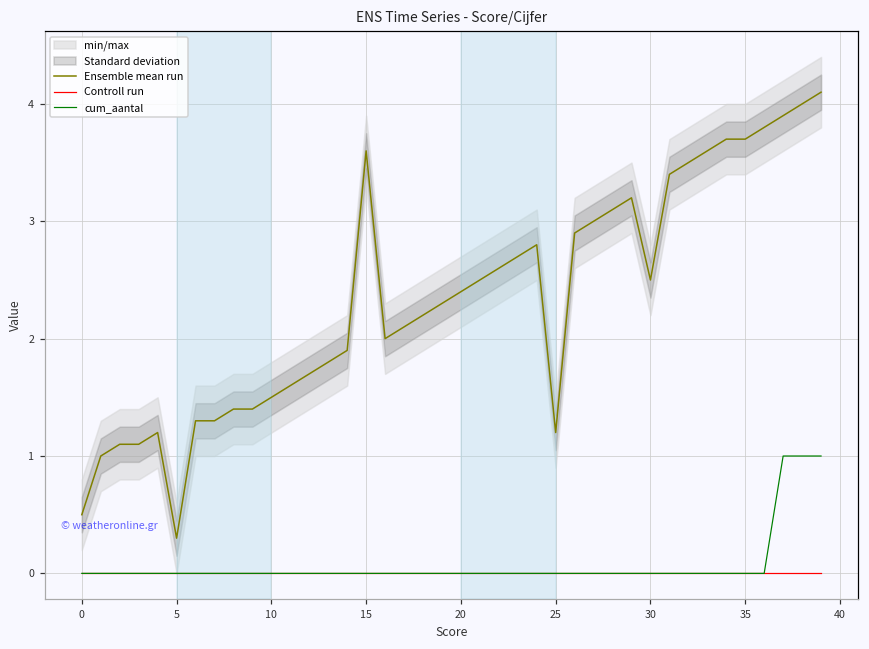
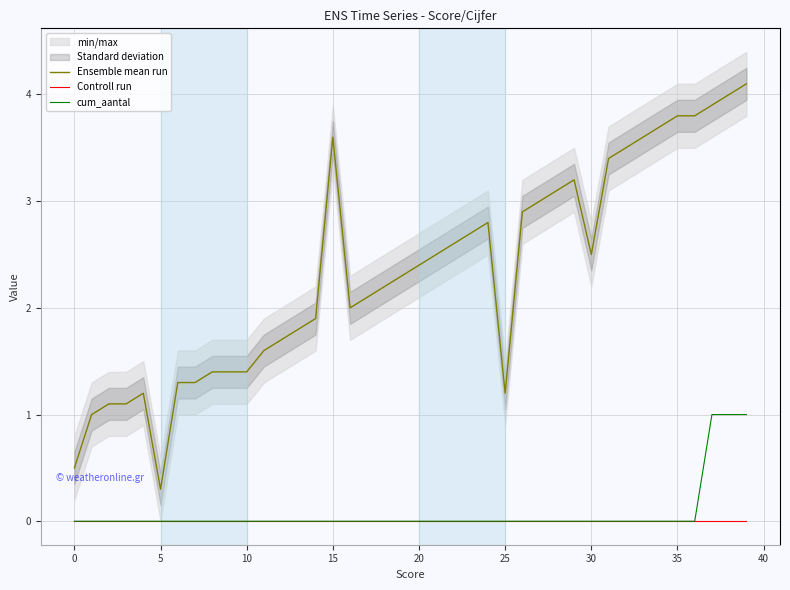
Ensemble mean run, 10: 1.5 -> 1.4
Ensemble mean run, 35: 3.7 -> 3.8
